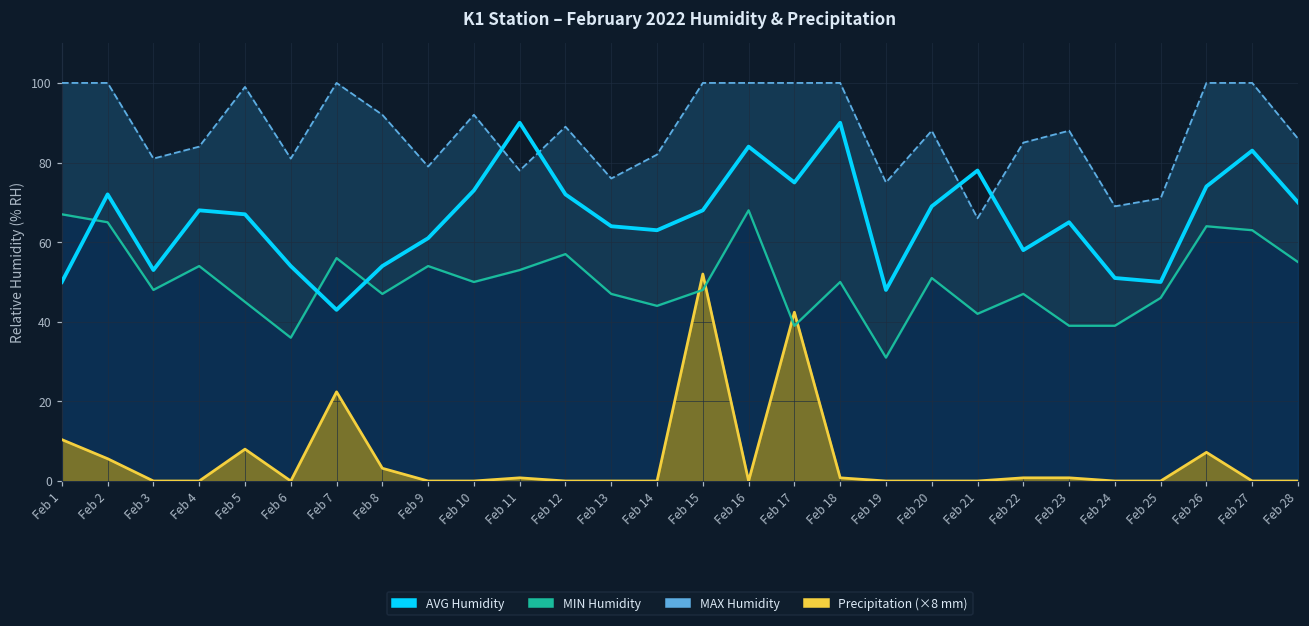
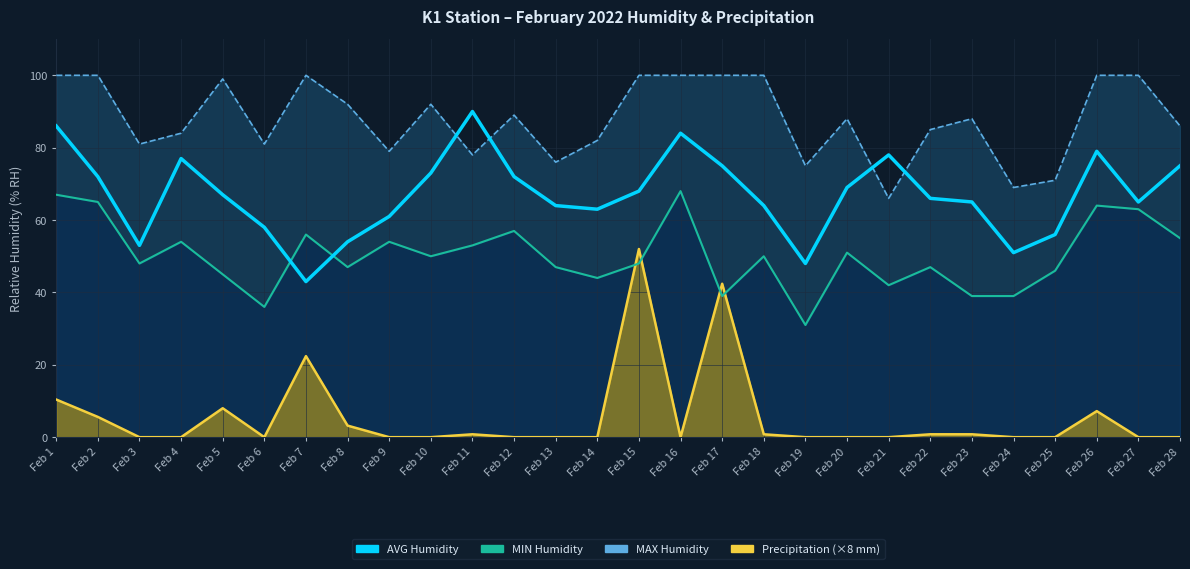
AVG Humidity, Feb 1: 50 -> 86
AVG Humidity, Feb 4: 68 -> 77
AVG Humidity, Feb 6: 54 -> 58
AVG Humidity, Feb 18: 90 -> 64
AVG Humidity, Feb 22: 58 -> 66
AVG Humidity, Feb 25: 50 -> 56
AVG Humidity, Feb 26: 74 -> 79
AVG Humidity, Feb 27: 83 -> 65
AVG Humidity, Feb 28: 70 -> 75
